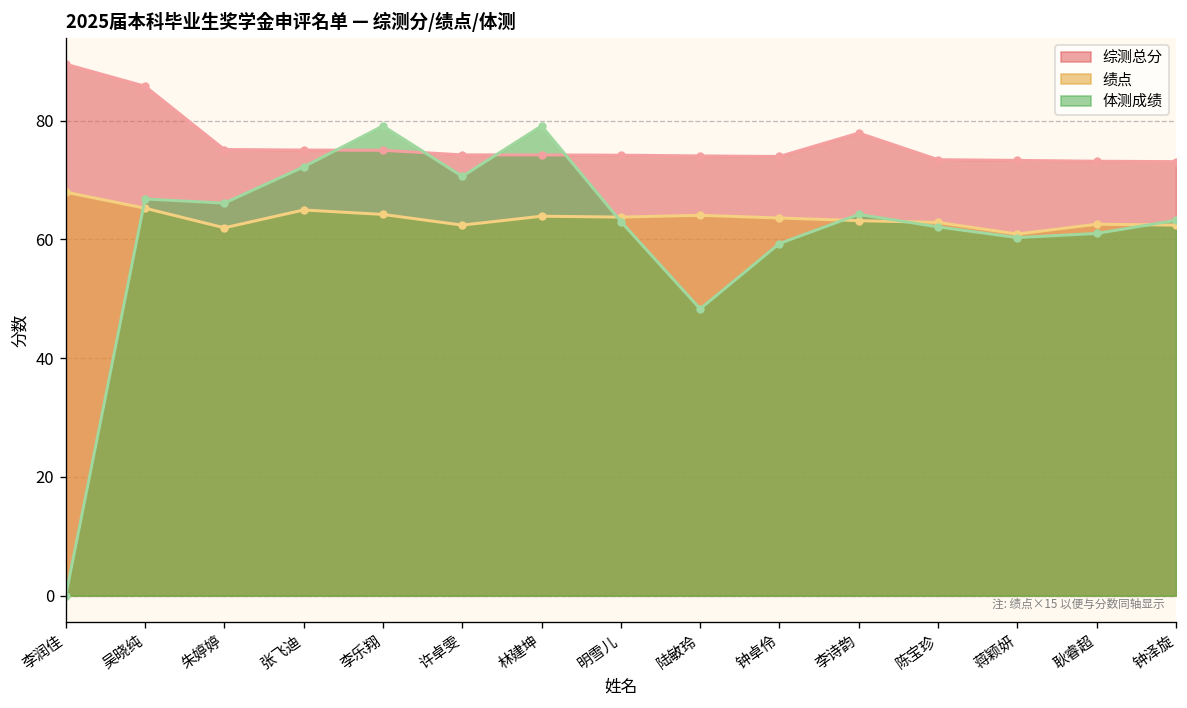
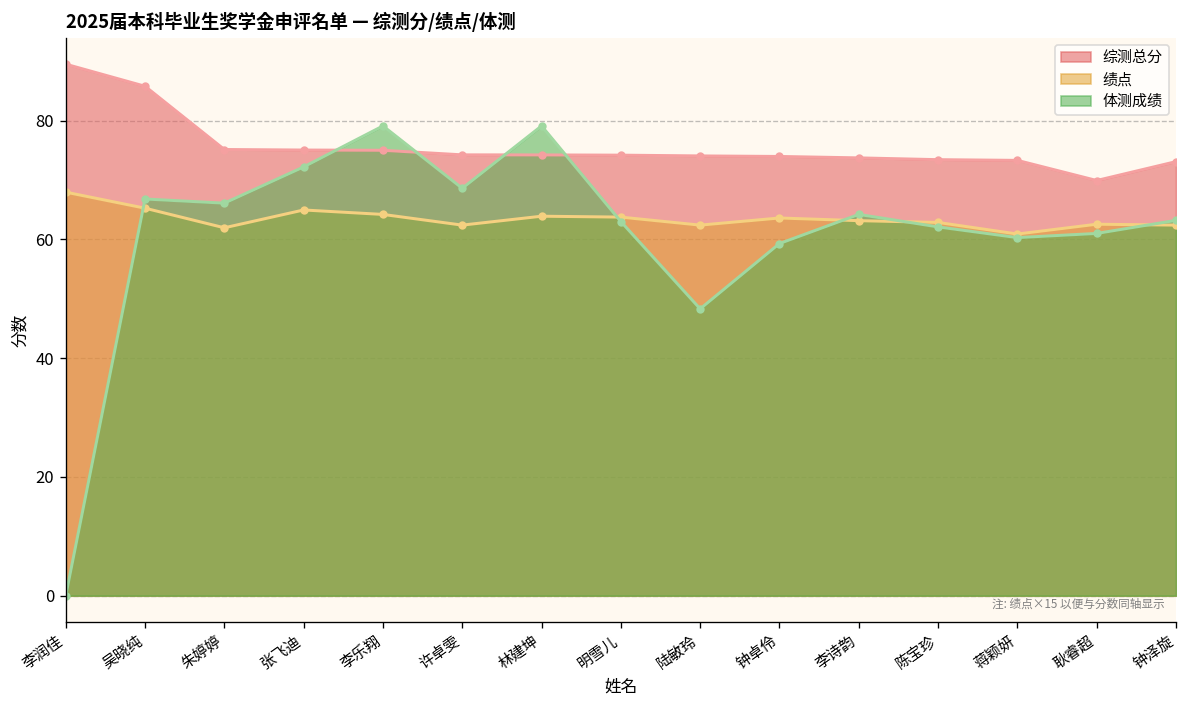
体测成绩, 许卓雯: 71 -> 69
绩点, 陆敏玲: 64 -> 62
综测总分, 李诗韵: 78 -> 74
综测总分, 耿睿超: 73 -> 70
